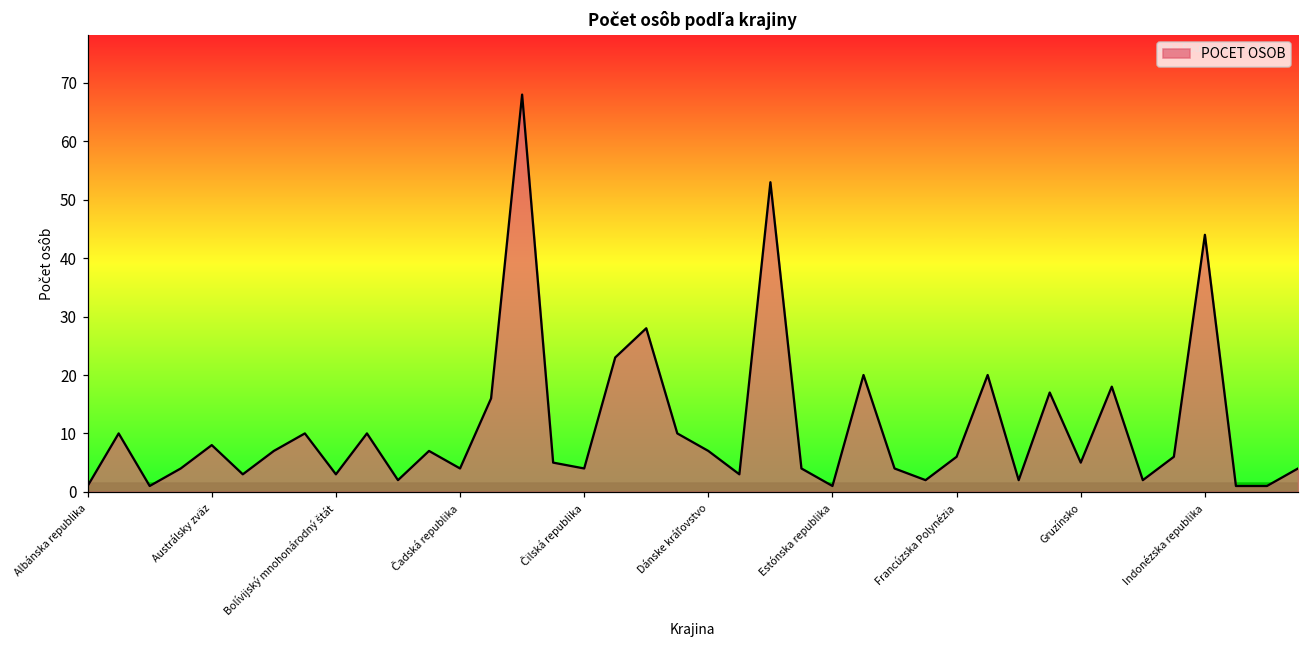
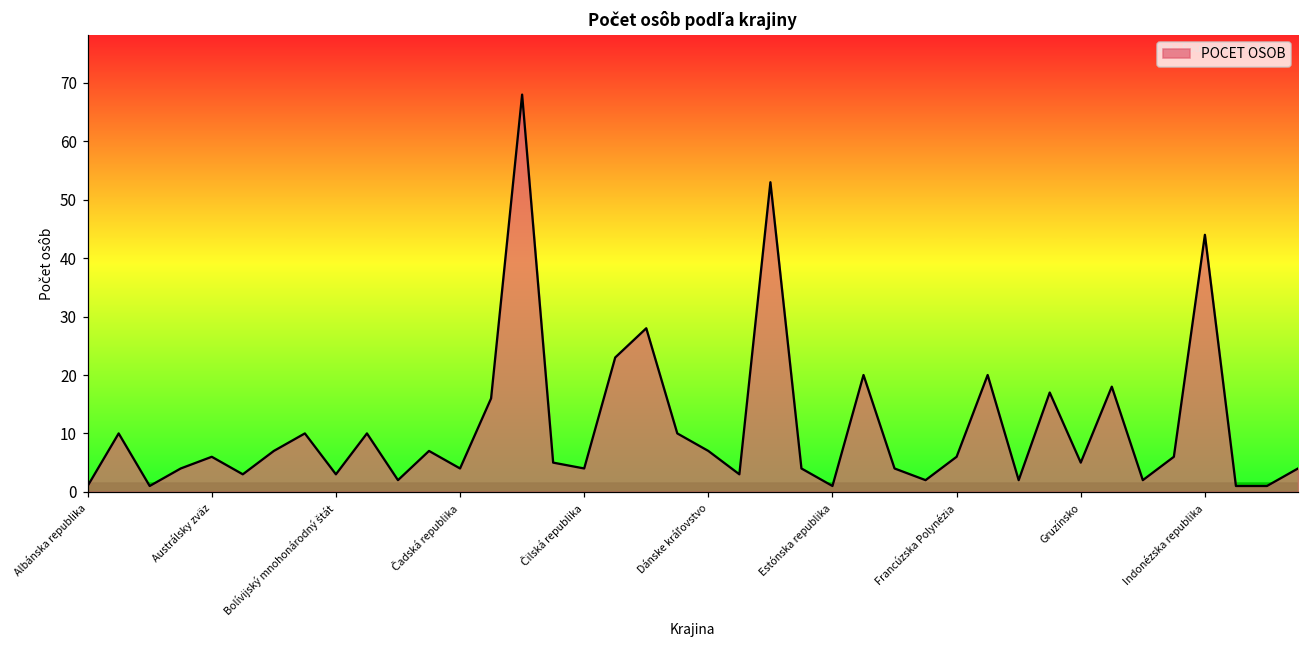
Austrálsky zväz: 8 -> 6
